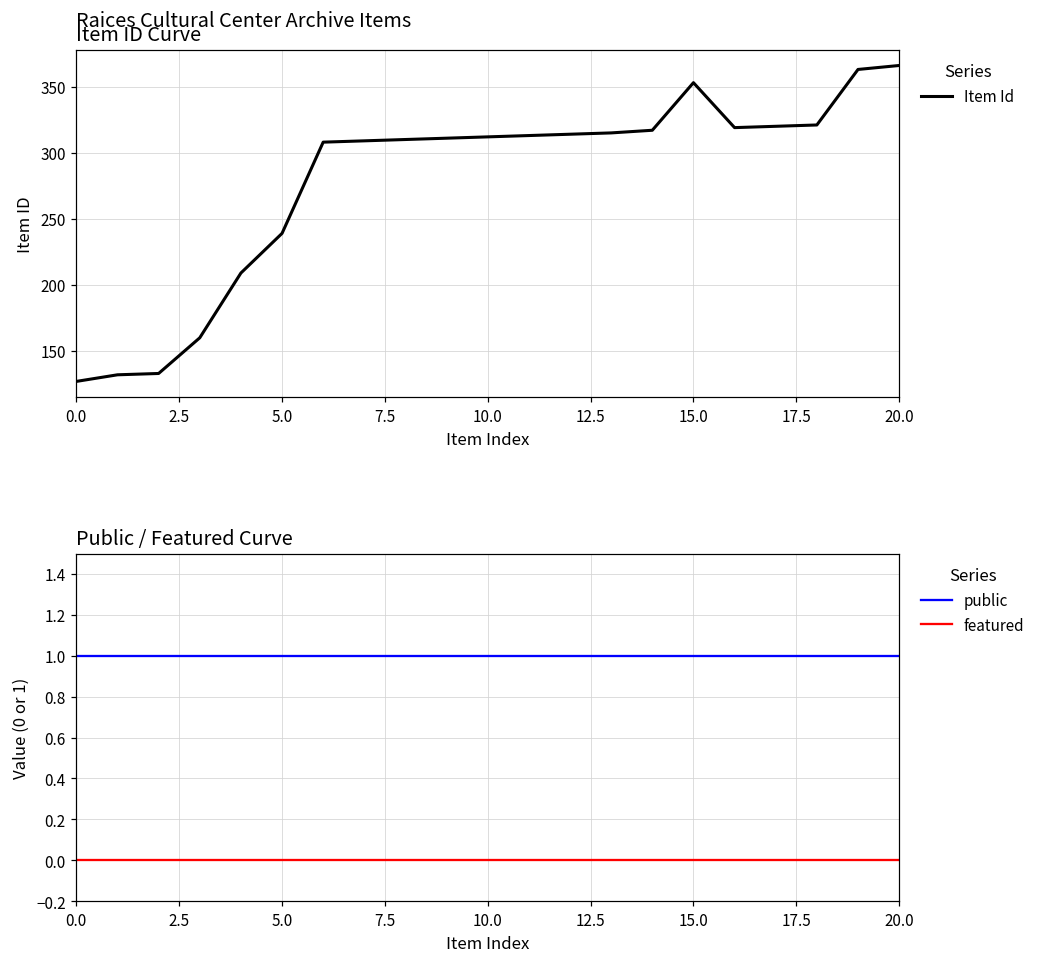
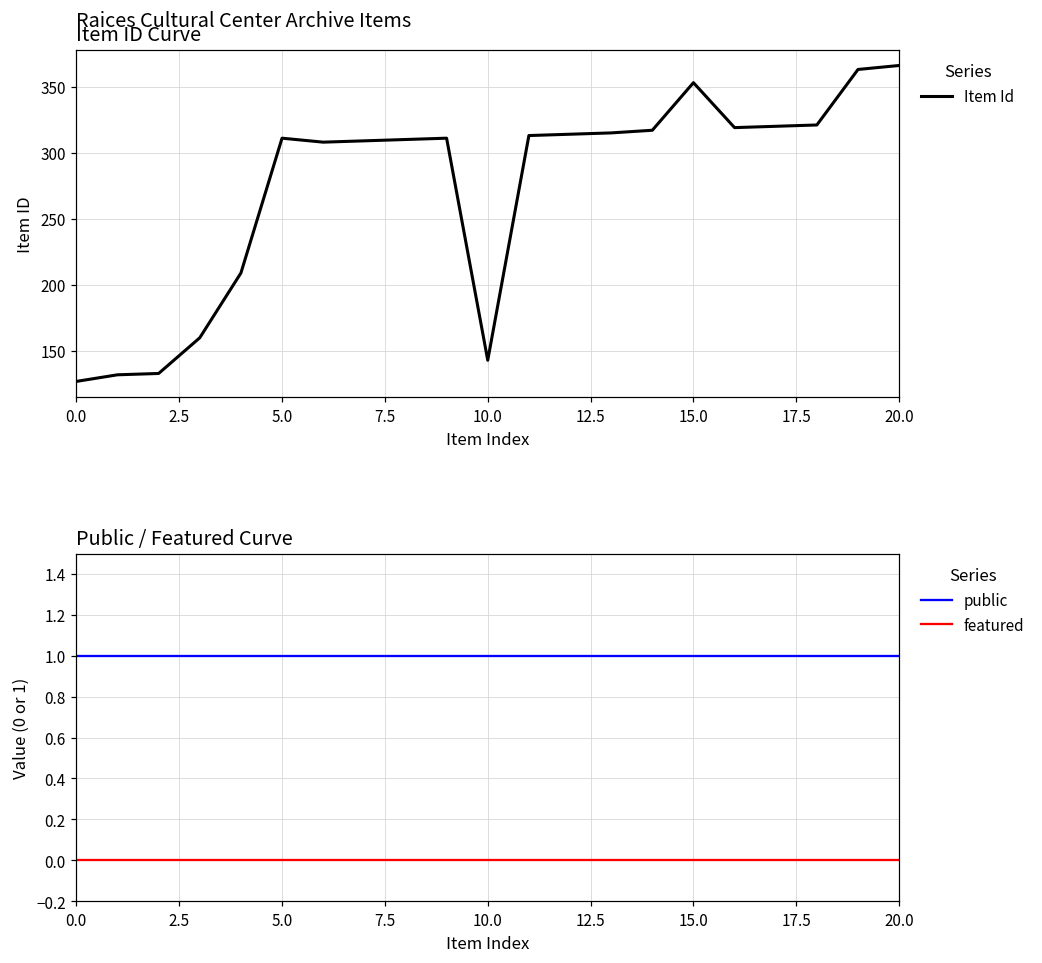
Item ID Curve, 5.0: 239 -> 311
Item ID Curve, 10.0: 312 -> 143
